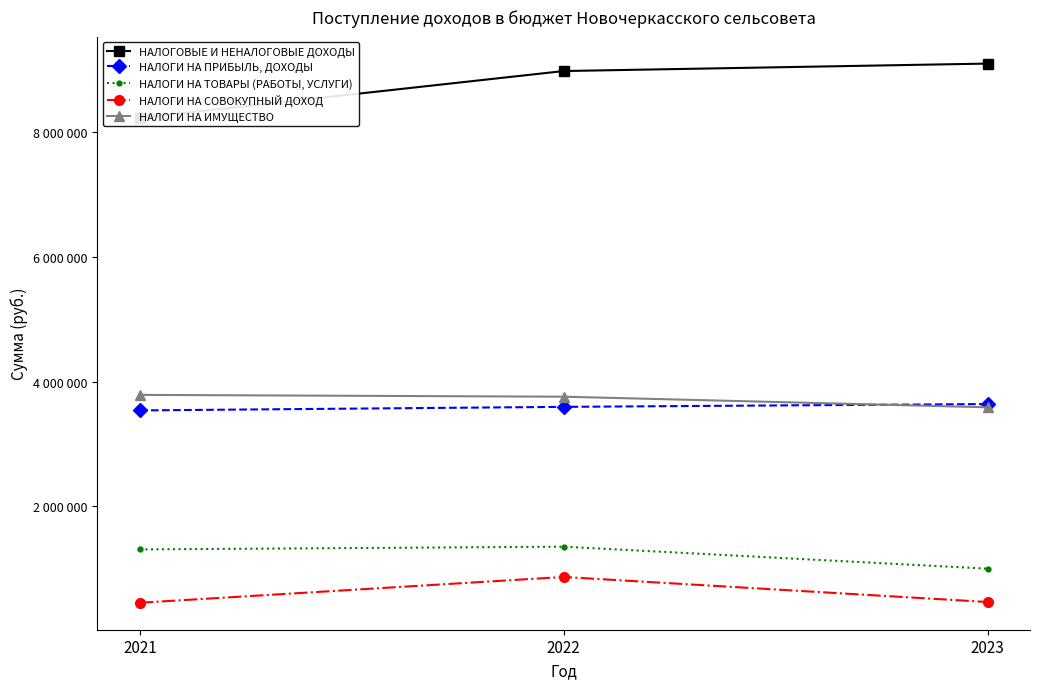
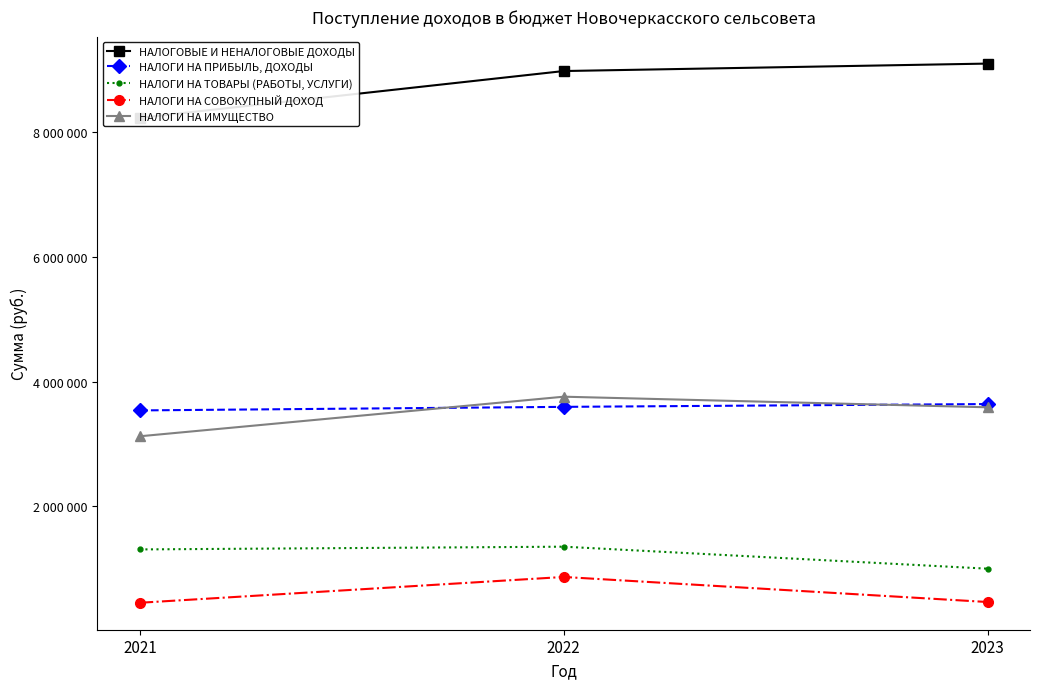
НАЛОГИ НА ИМУЩЕСТВО, 2021: 3800000 -> 3100000
